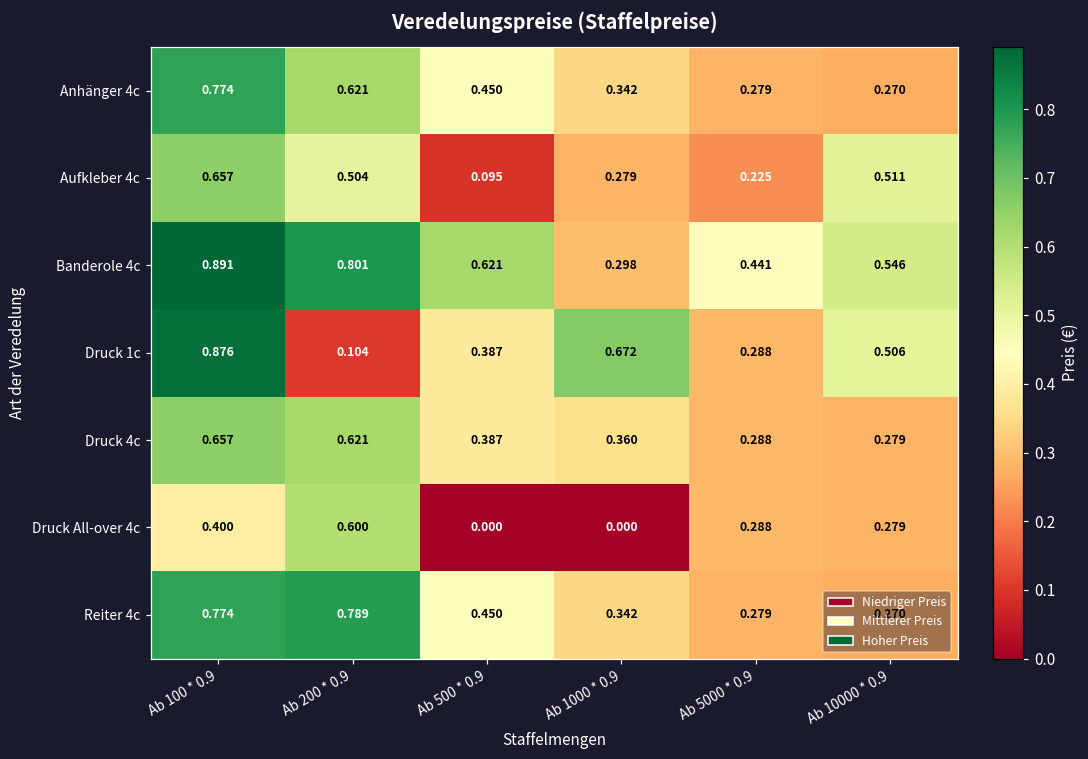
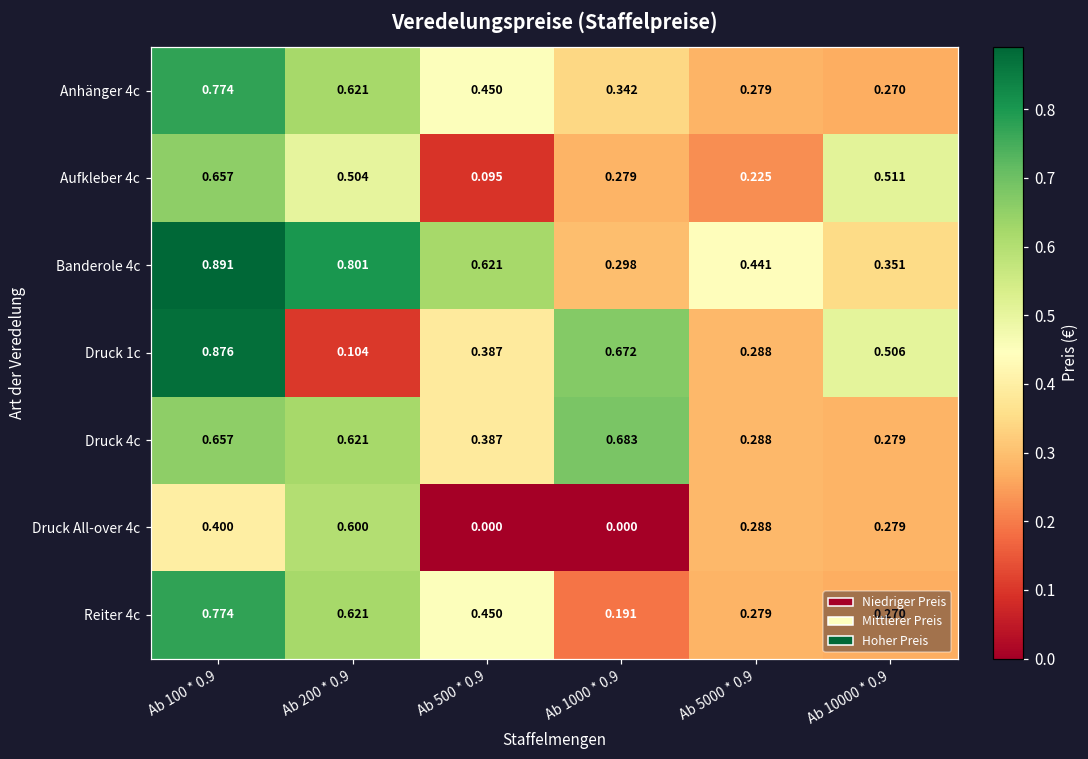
Banderole 4c, Ab 10000 * 0.9: 0.546 -> 0.351
Druck 4c, Ab 1000 * 0.9: 0.360 -> 0.683
Reiter 4c, Ab 200 * 0.9: 0.789 -> 0.621
Reiter 4c, Ab 1000 * 0.9: 0.342 -> 0.191
